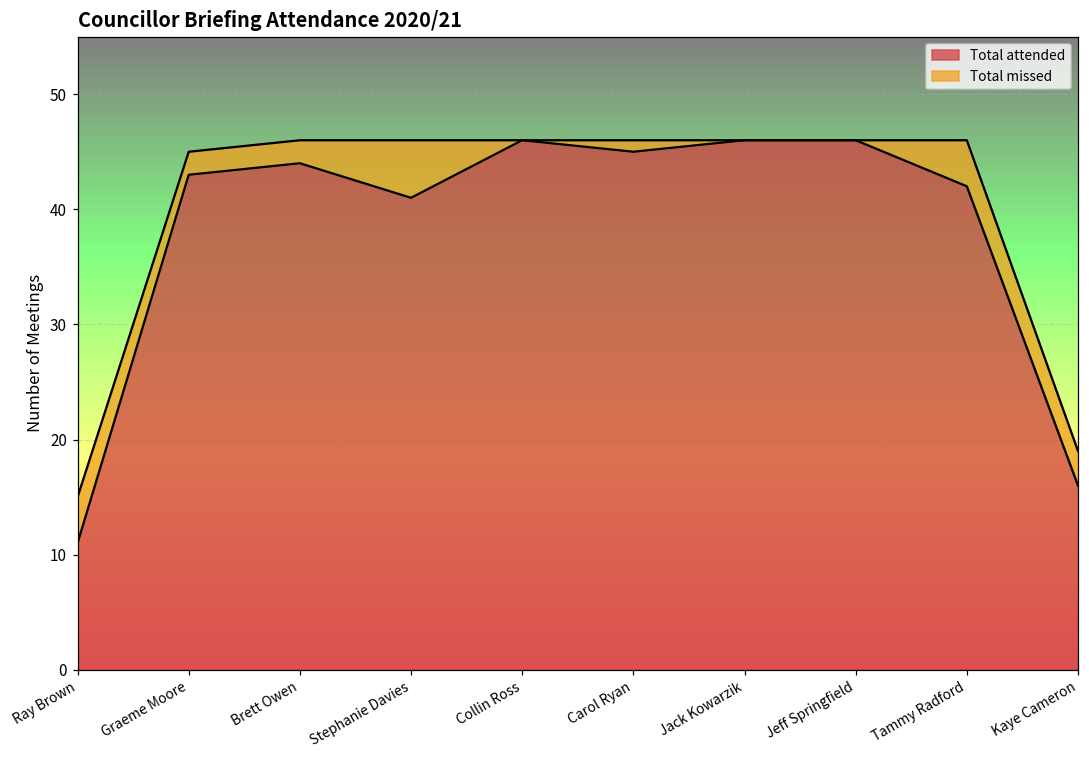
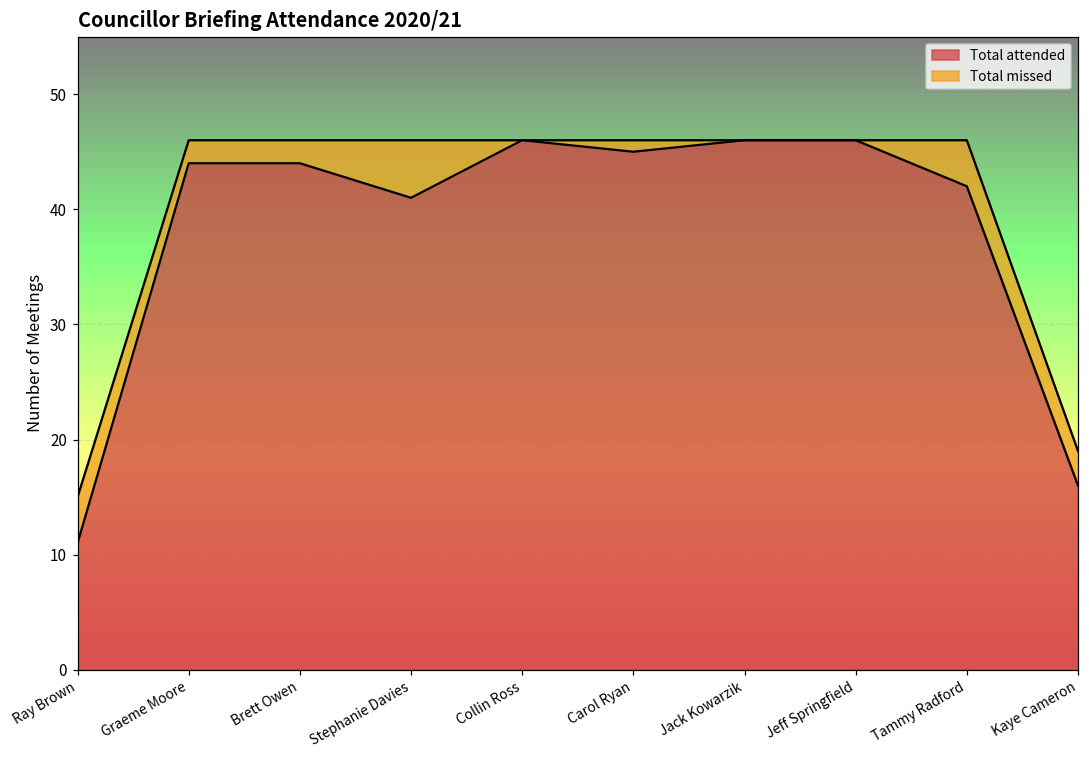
Total attended, Graeme Moore: 43 -> 44
